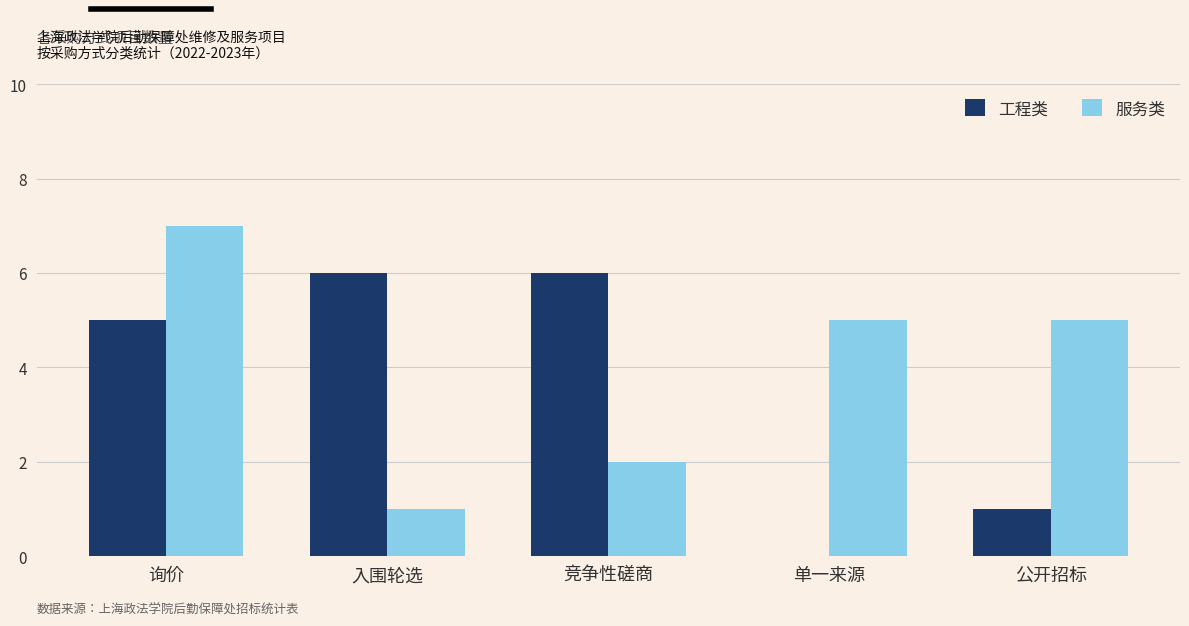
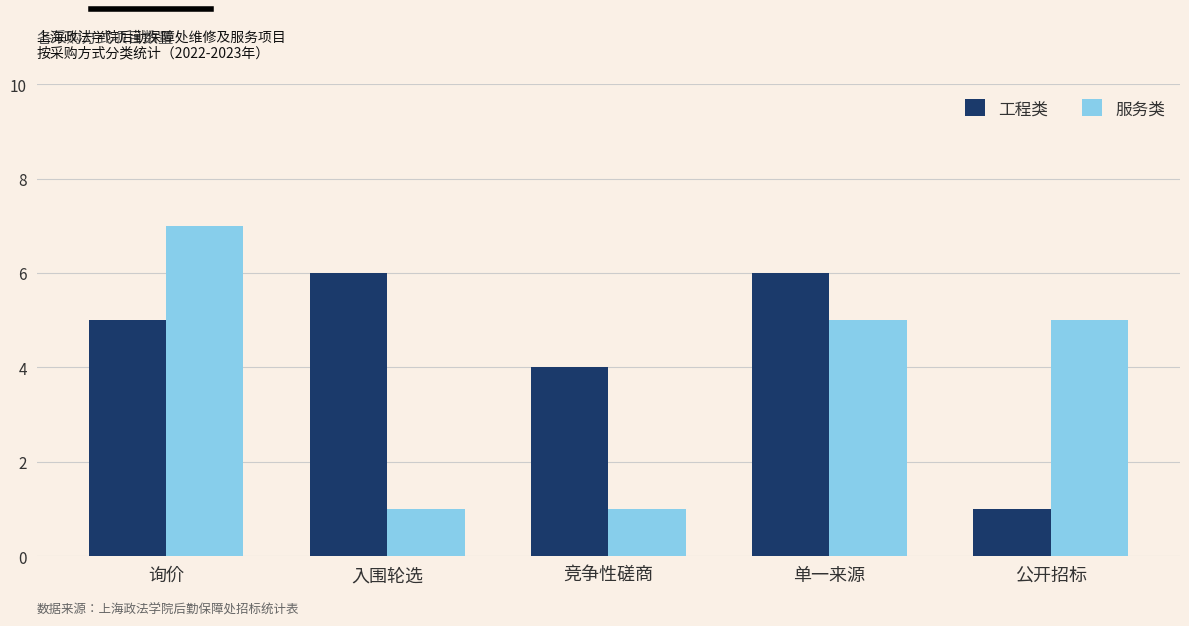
工程类, 竞争性磋商: 6 -> 4
服务类, 竞争性磋商: 2 -> 1
工程类, 单一来源: 0 -> 6
